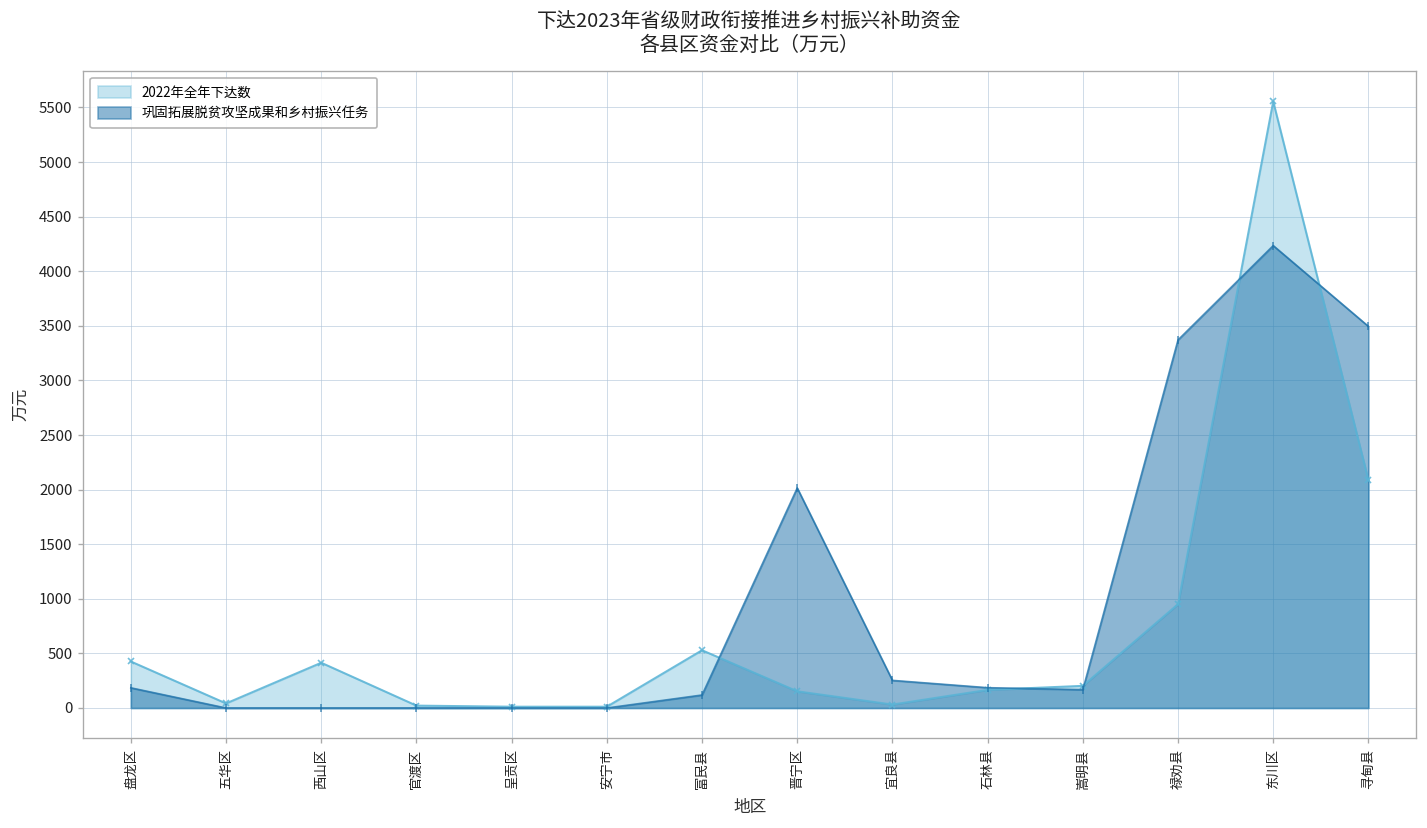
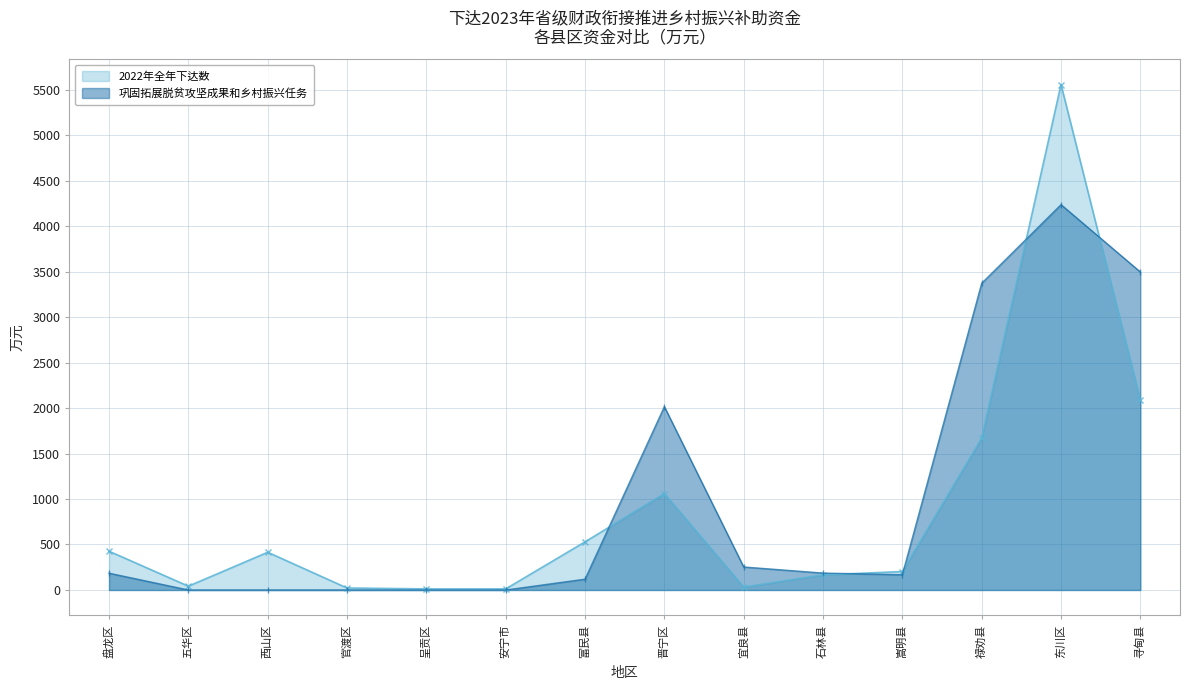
2022年全年下达数, 晋宁区: 200 -> 1100
2022年全年下达数, 禄劝县: 1000 -> 1700
